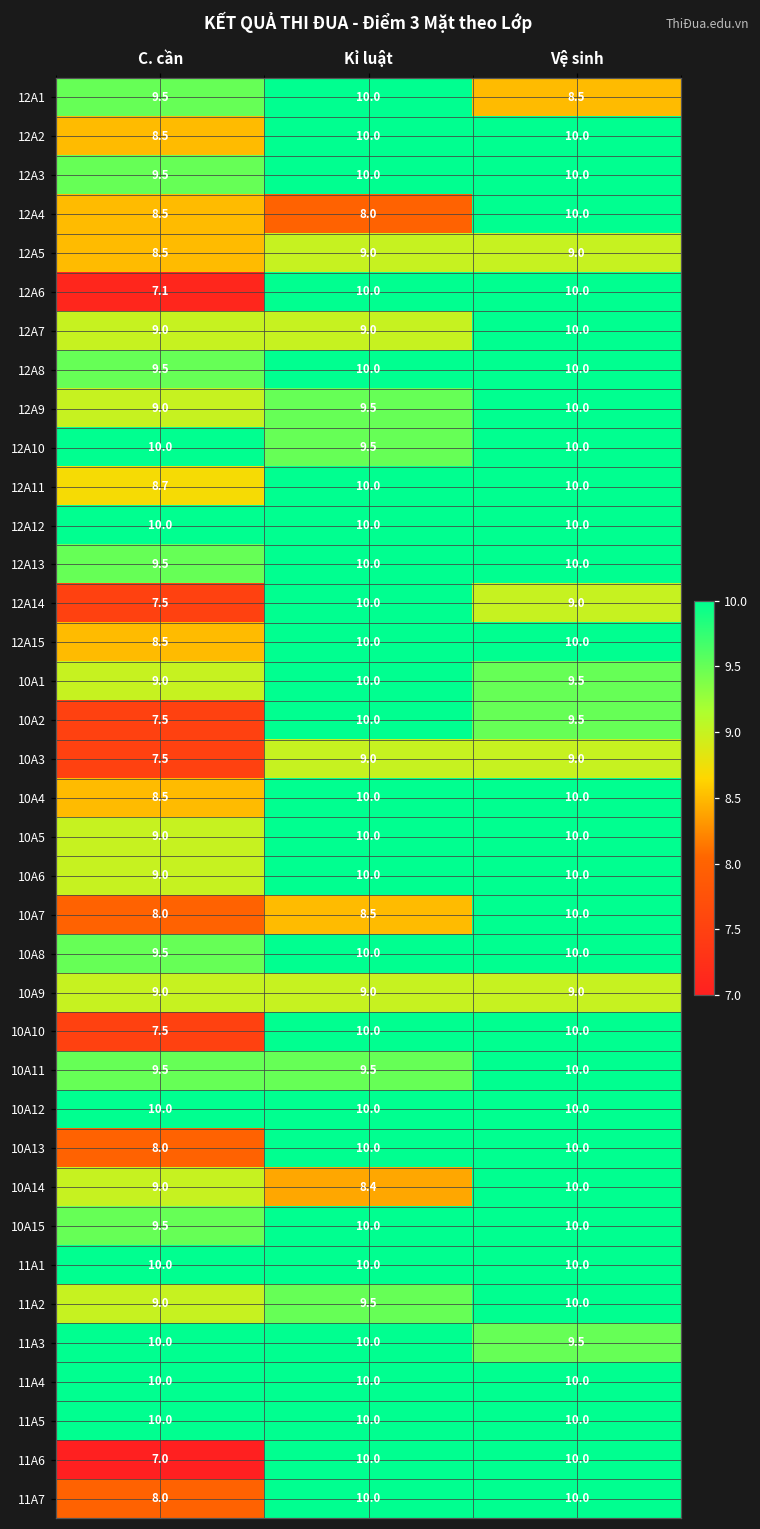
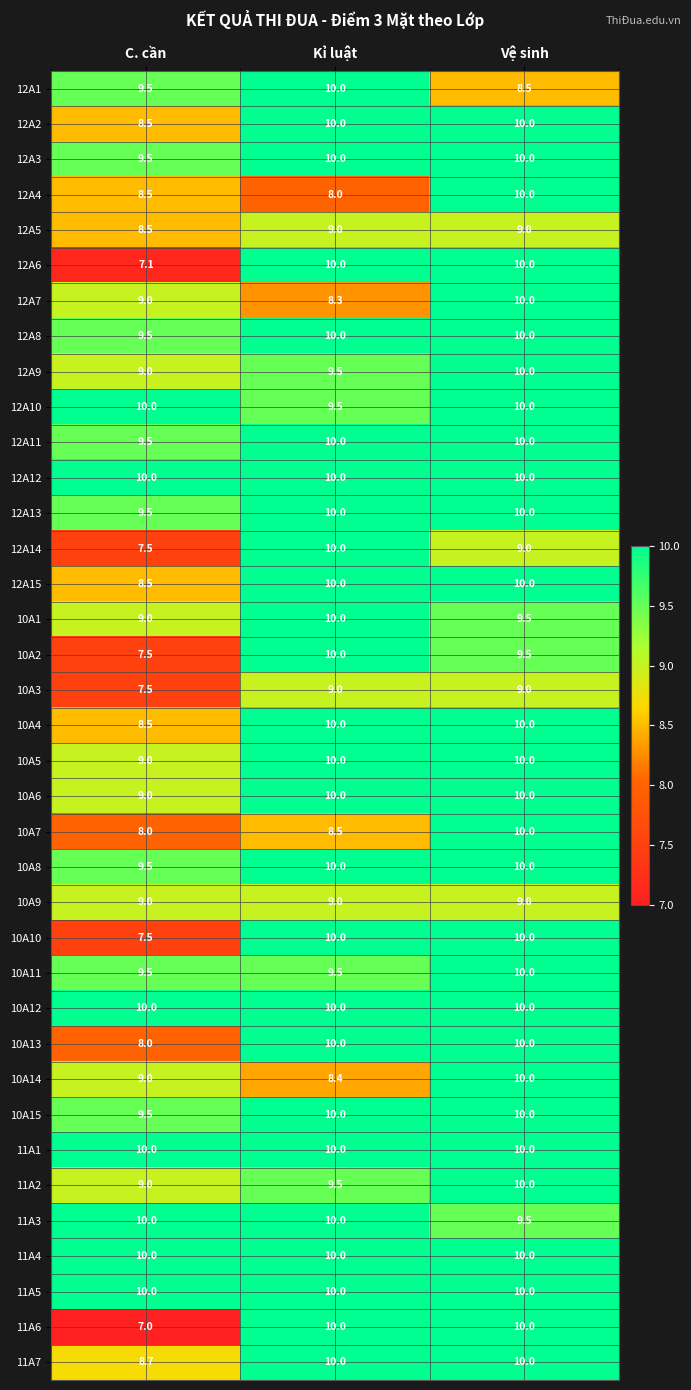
12A7, Kỉ luật: 9.0 -> 8.3
12A11, C. cần: 8.7 -> 9.5
11A7, C. cần: 8.0 -> 8.7
